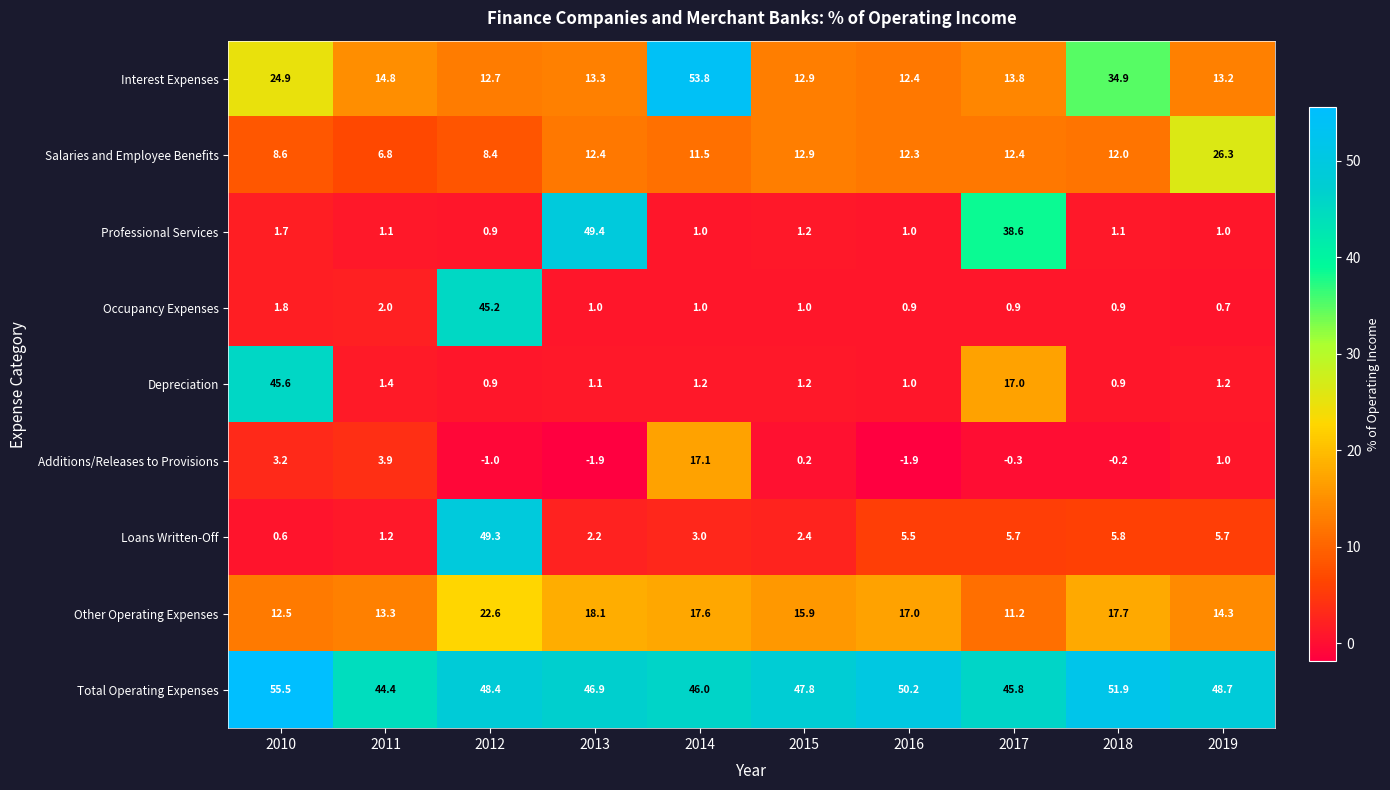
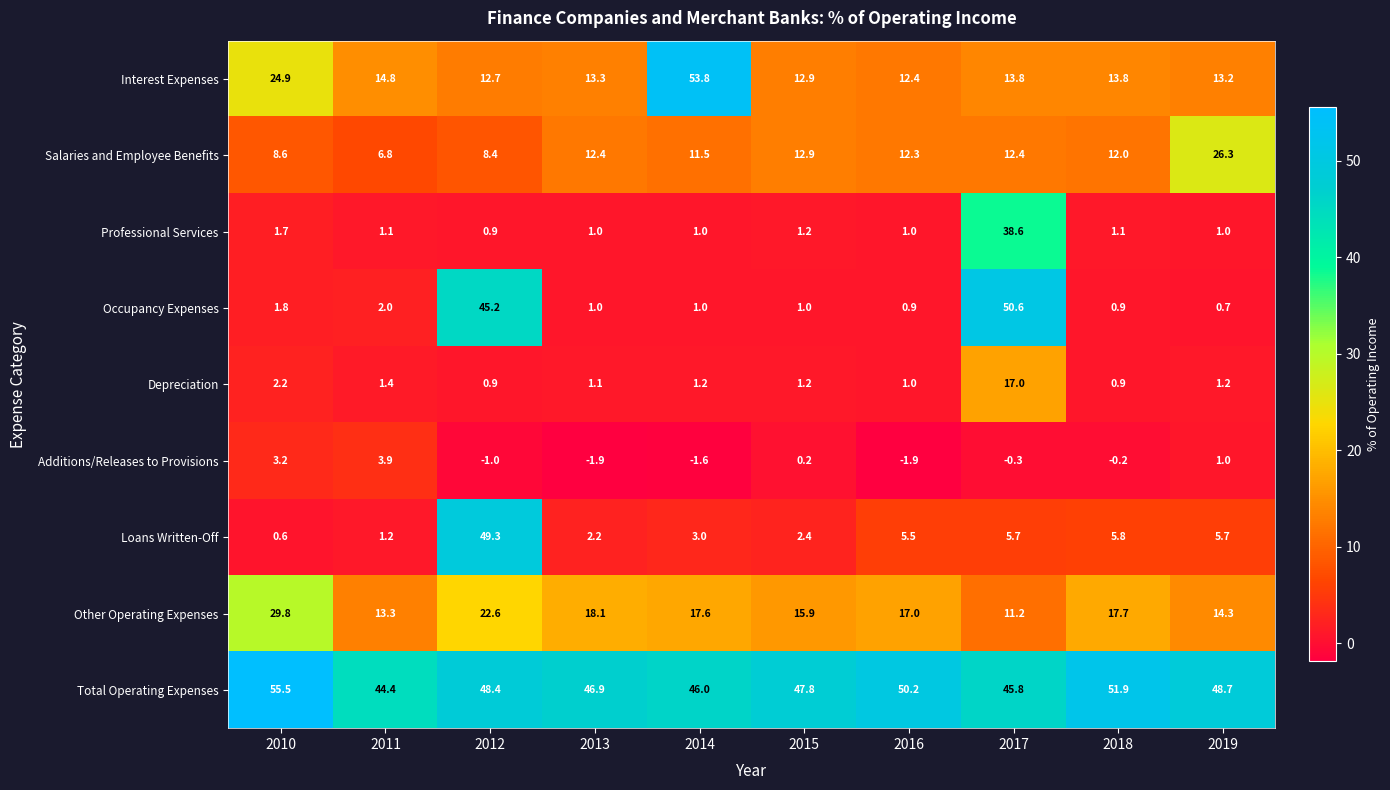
Interest Expenses, 2018: 34.9 -> 13.8
Professional Services, 2013: 49.4 -> 1.0
Occupancy Expenses, 2017: 0.9 -> 50.6
Depreciation, 2010: 45.6 -> 2.2
Additions/Releases to Provisions, 2014: 17.1 -> -1.6
Other Operating Expenses, 2010: 12.5 -> 29.8
